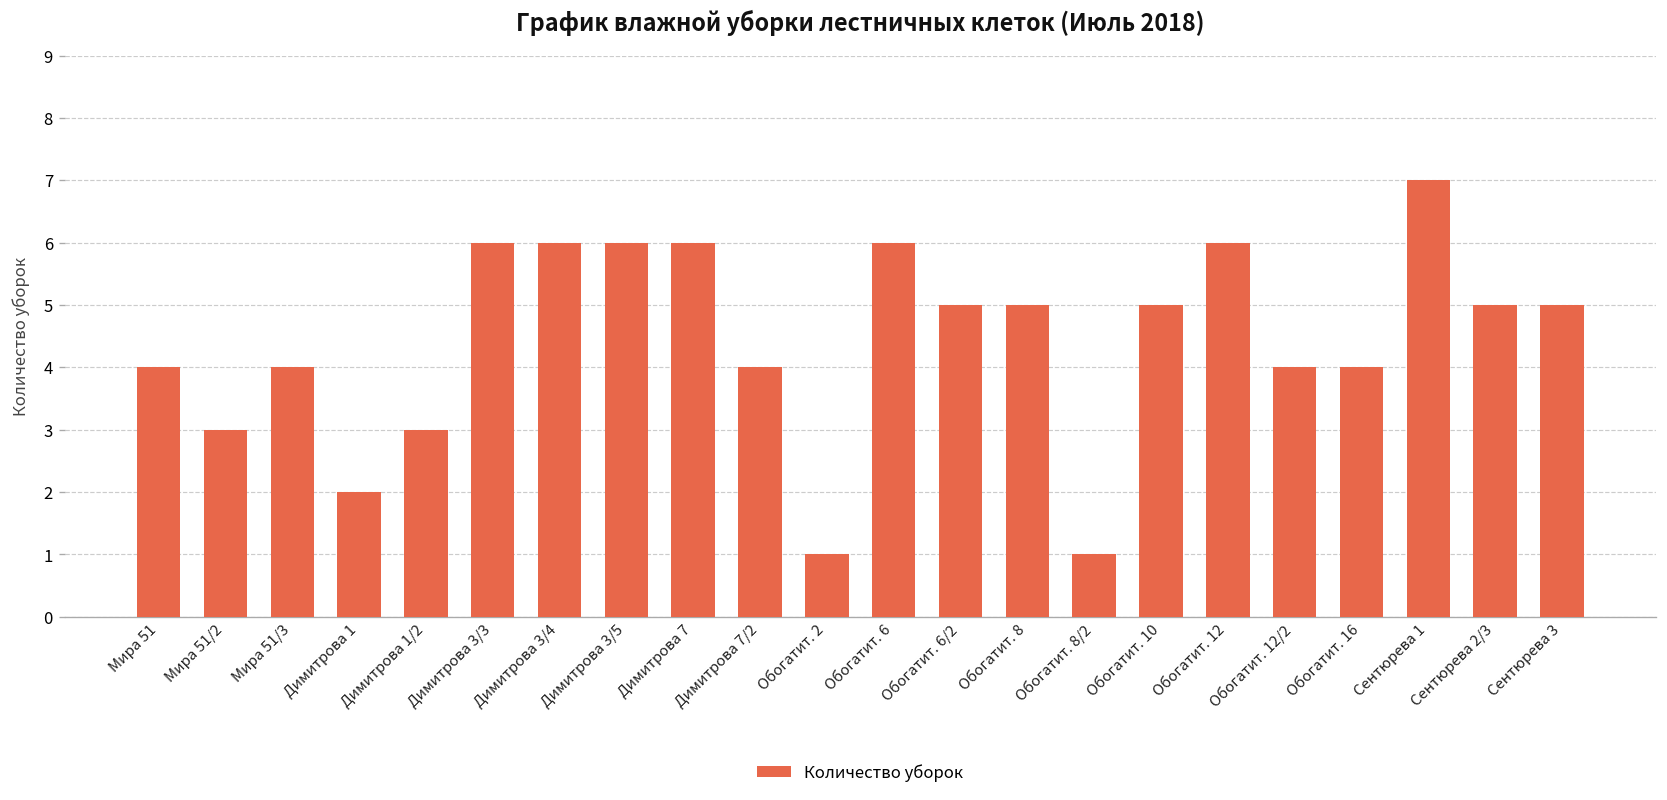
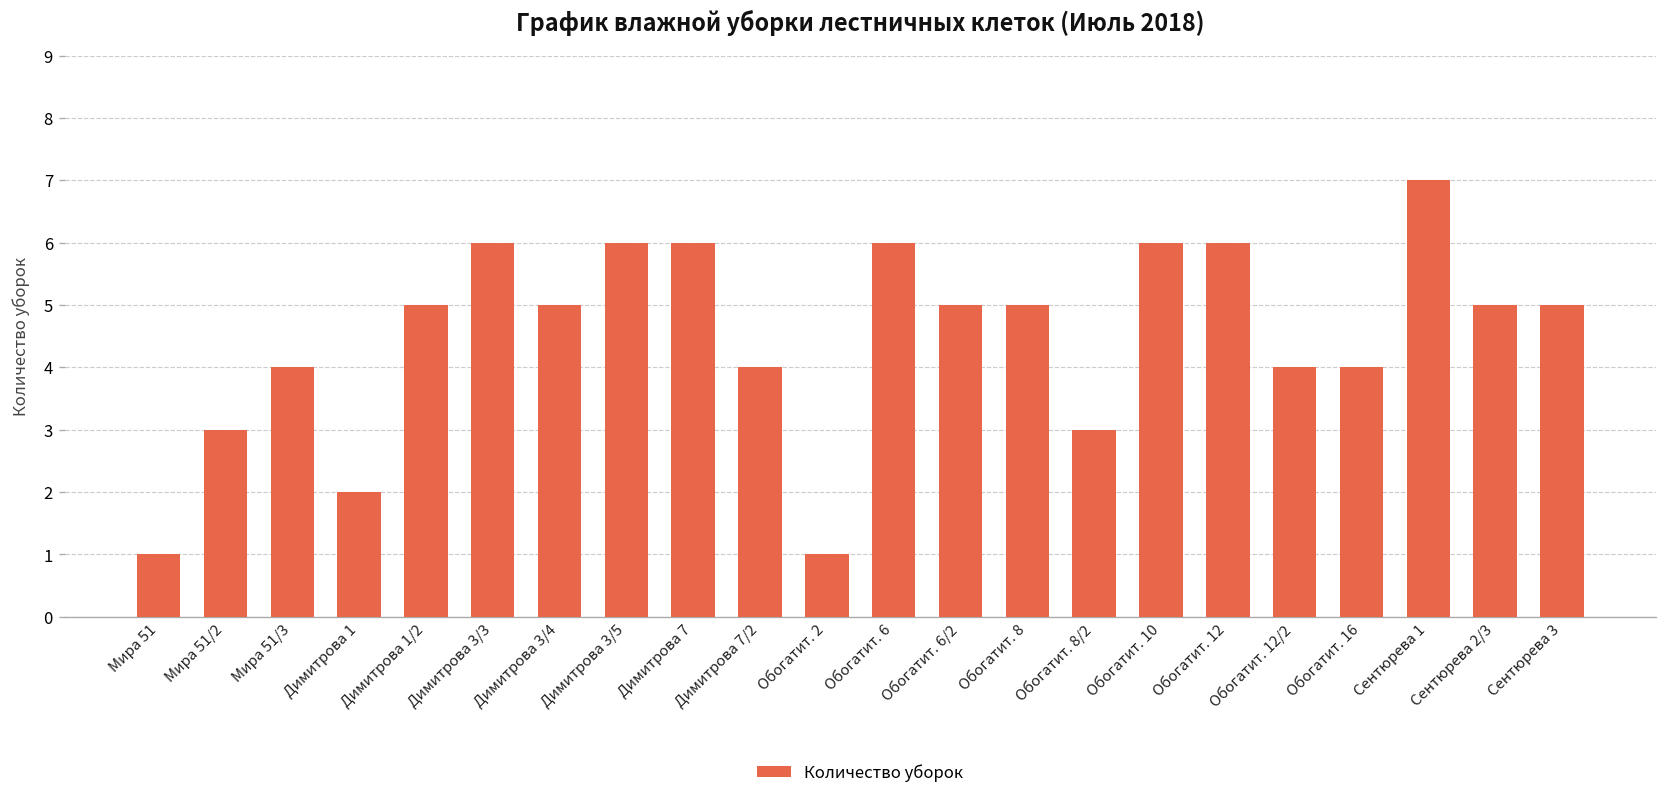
Мира 51: 4 -> 1
Димитрова 1/2: 3 -> 5
Димитрова 3/4: 6 -> 5
Обогатит. 8/2: 1 -> 3
Обогатит. 10: 5 -> 6
